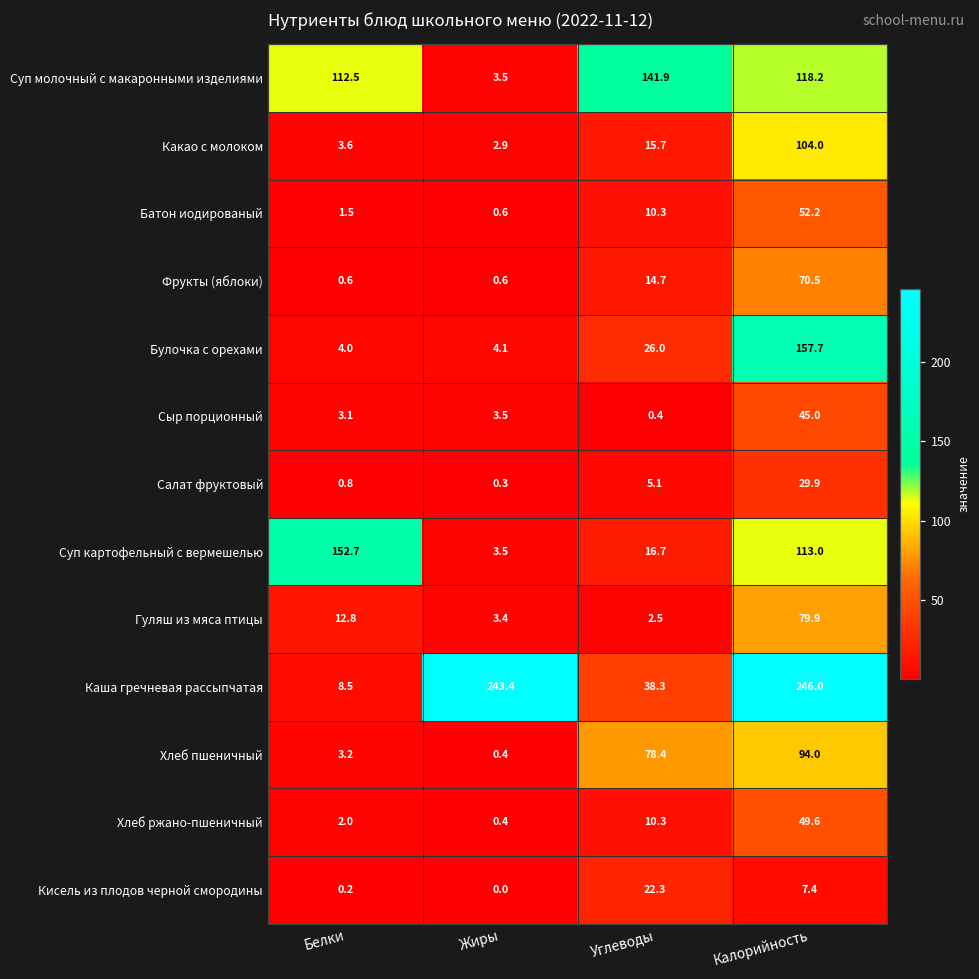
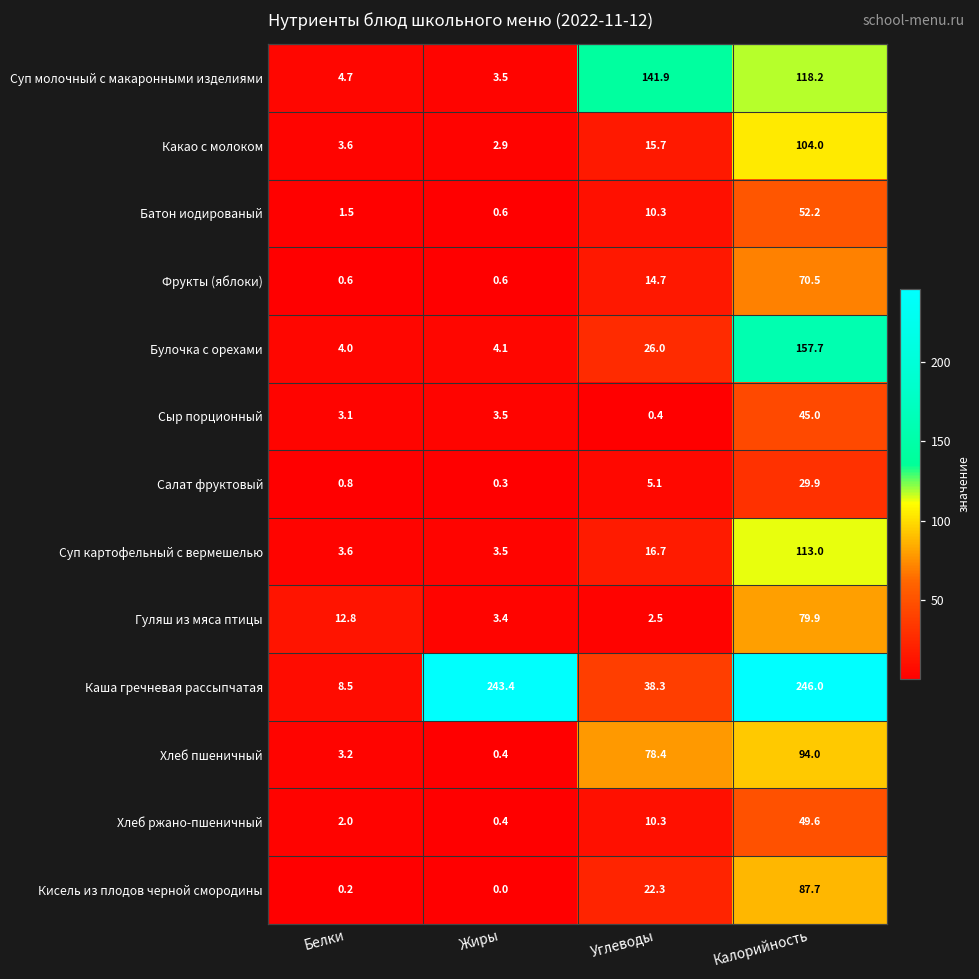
Суп молочный с макаронными изделиями, Белки: 112.5 -> 4.7
Суп картофельный с вермешелью, Белки: 152.7 -> 3.6
Кисель из плодов черной смородины, Калорийность: 7.4 -> 87.7
